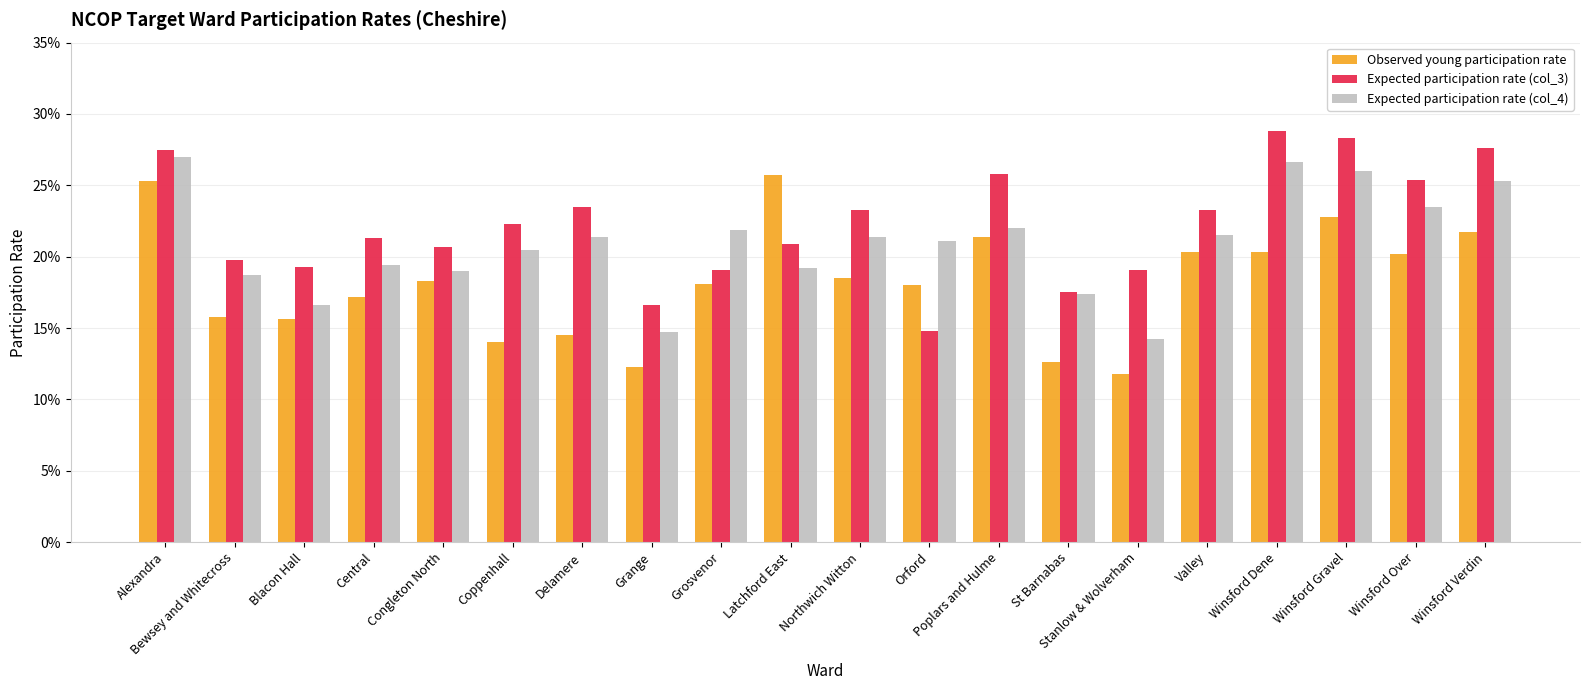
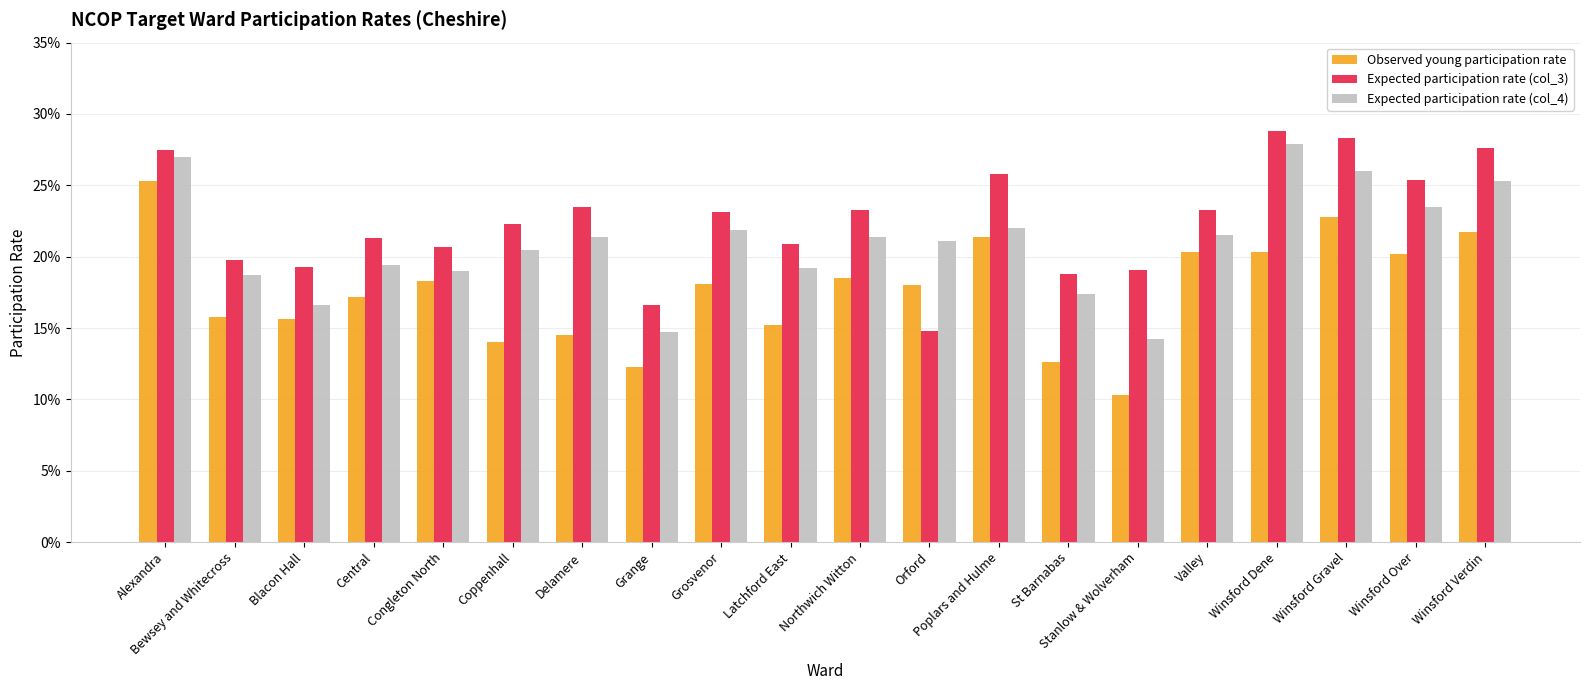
Expected participation rate (col_3), Grosvenor: 19.1% -> 23.1%
Observed young participation rate, Latchford East: 25.7% -> 15.2%
Expected participation rate (col_3), St Barnabas: 17.5% -> 18.8%
Observed young participation rate, Stanlow & Wolverham: 11.8% -> 10.3%
Expected participation rate (col_4), Winsford Dene: 26.6% -> 27.9%
